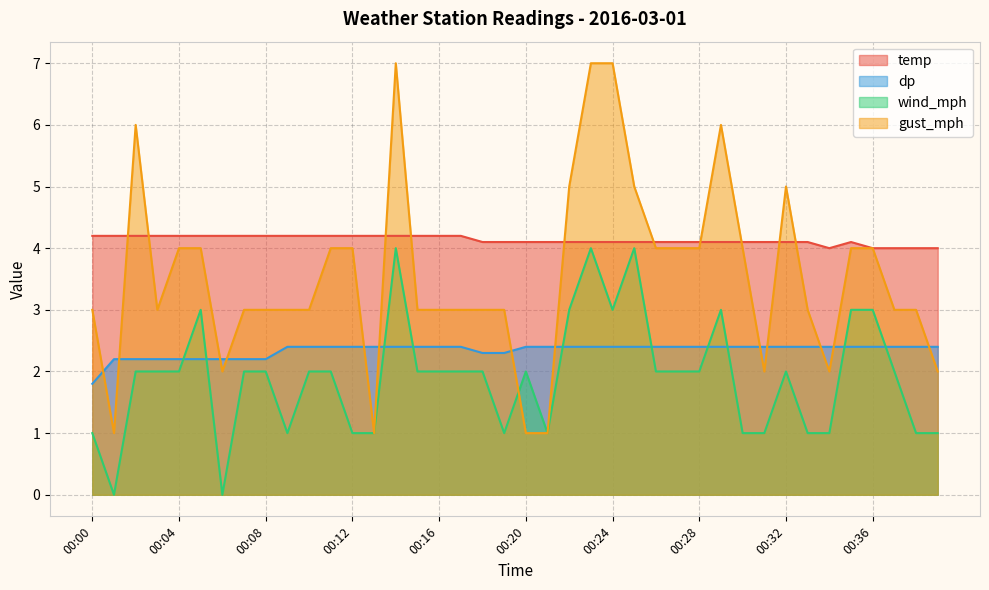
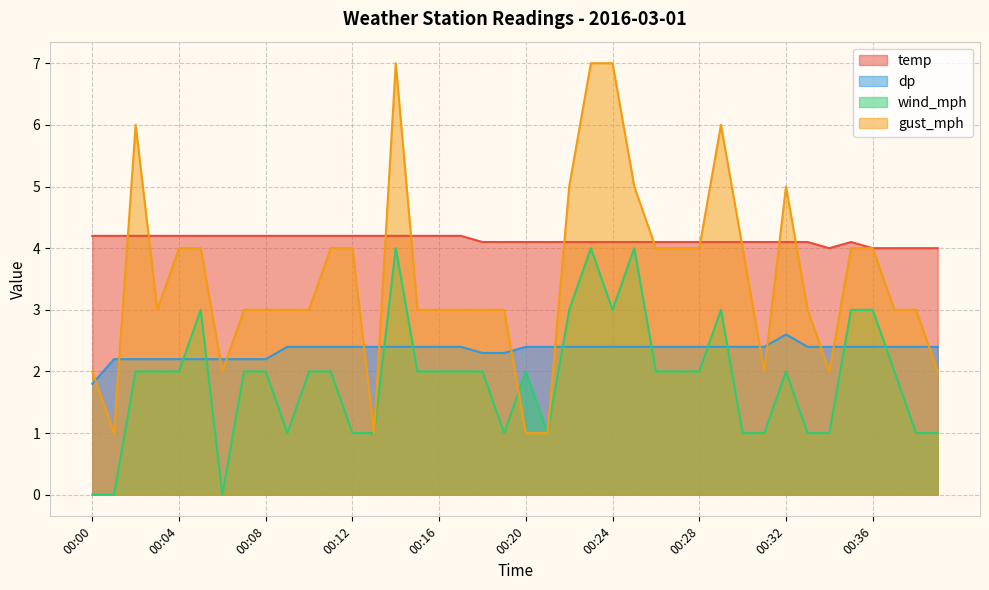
wind_mph, 00:00: 1 -> 0
gust_mph, 00:00: 3 -> 2
dp, 00:32: 2.4 -> 2.6
